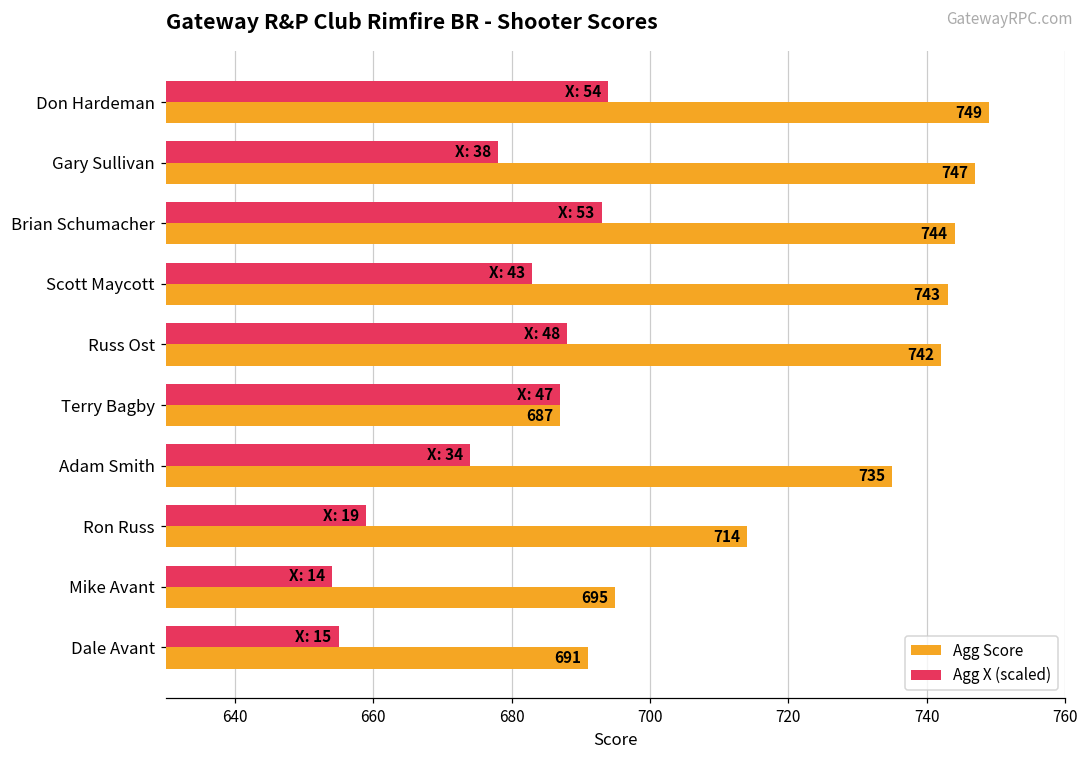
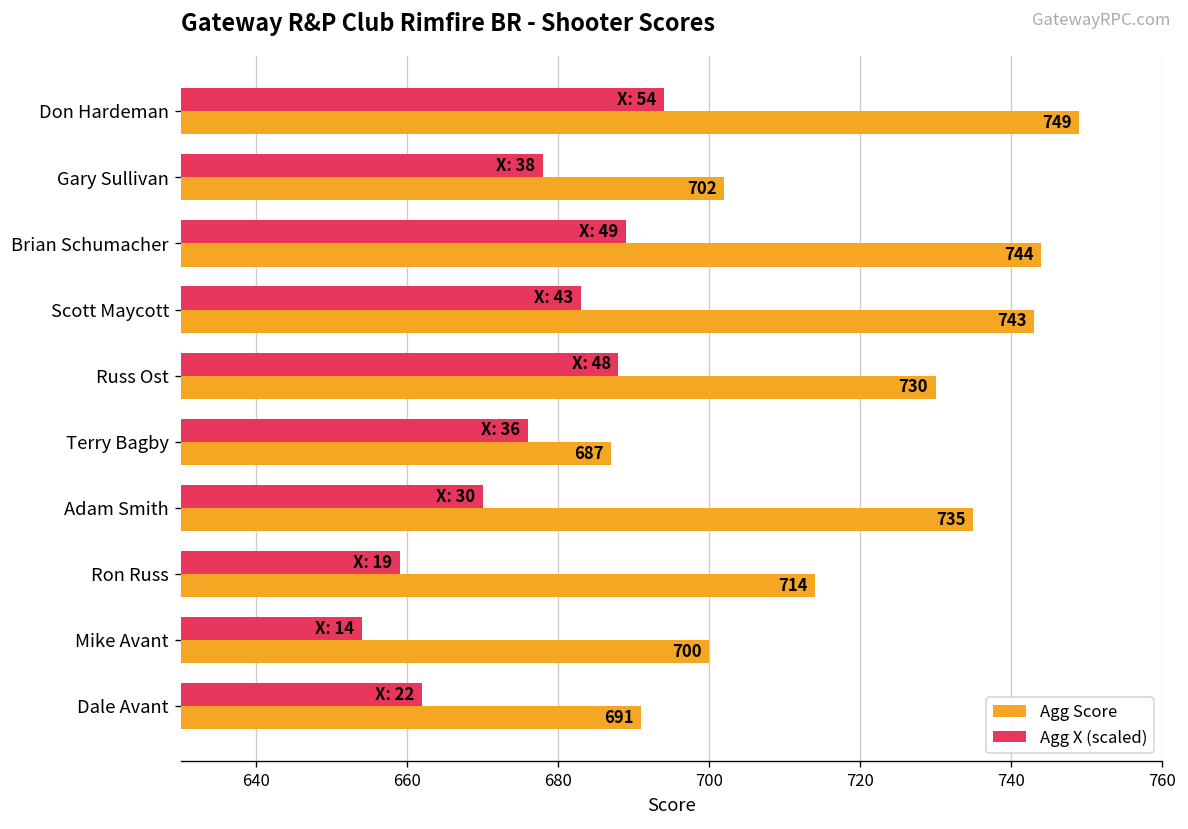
Agg Score, Gary Sullivan: 747 -> 702
Agg X (scaled), Brian Schumacher: 53 -> 49
Agg Score, Russ Ost: 742 -> 730
Agg X (scaled), Terry Bagby: 47 -> 36
Agg X (scaled), Adam Smith: 34 -> 30
Agg Score, Mike Avant: 695 -> 700
Agg X (scaled), Dale Avant: 15 -> 22
